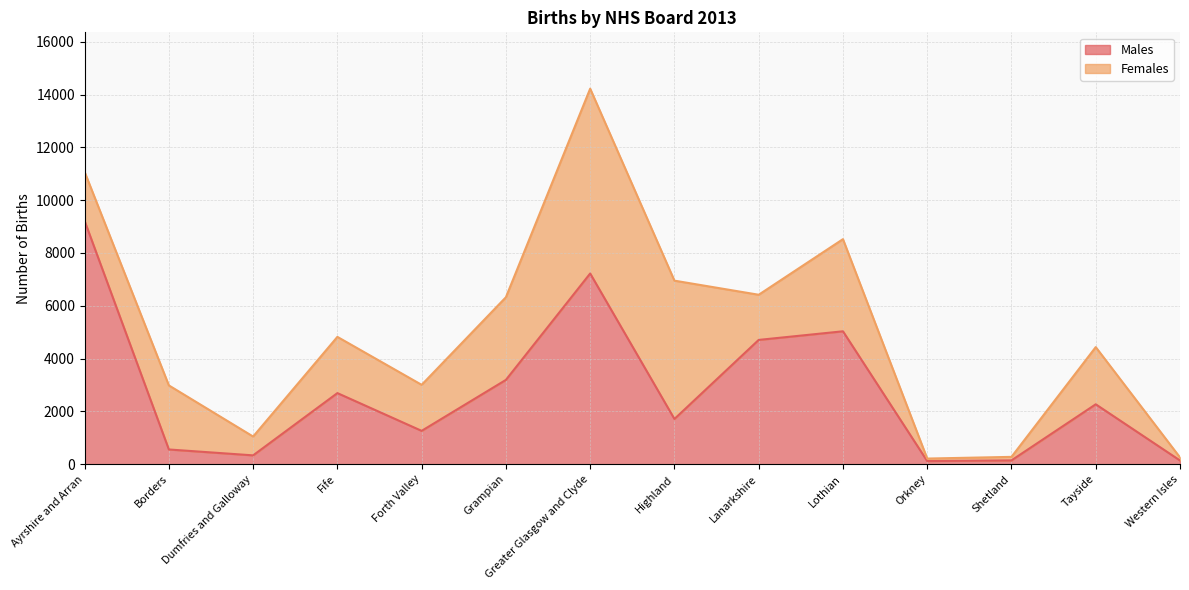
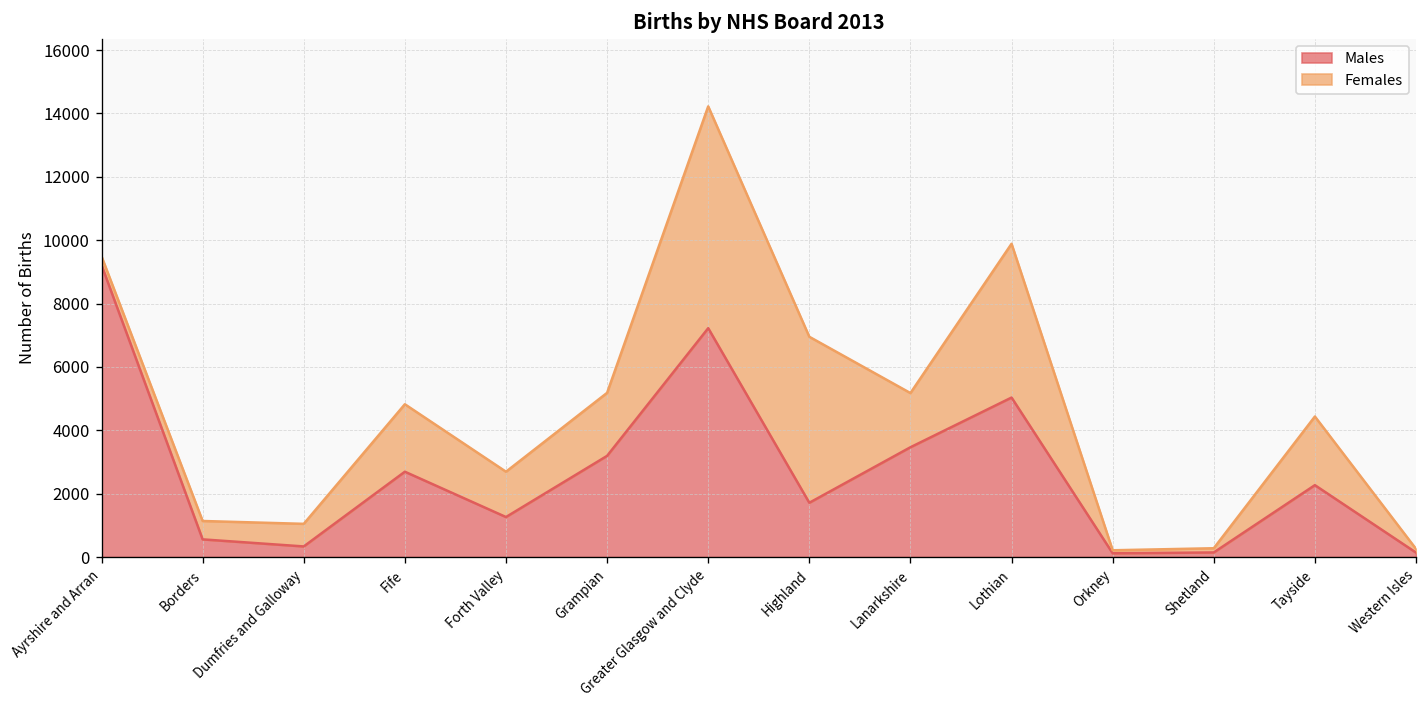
Females, Ayrshire and Arran: 1900 -> 300
Females, Borders: 2400 -> 600
Females, Forth Valley: 1700 -> 1400
Females, Grampian: 3100 -> 2000
Males, Lanarkshire: 4700 -> 3500
Females, Lothian: 3500 -> 4900
